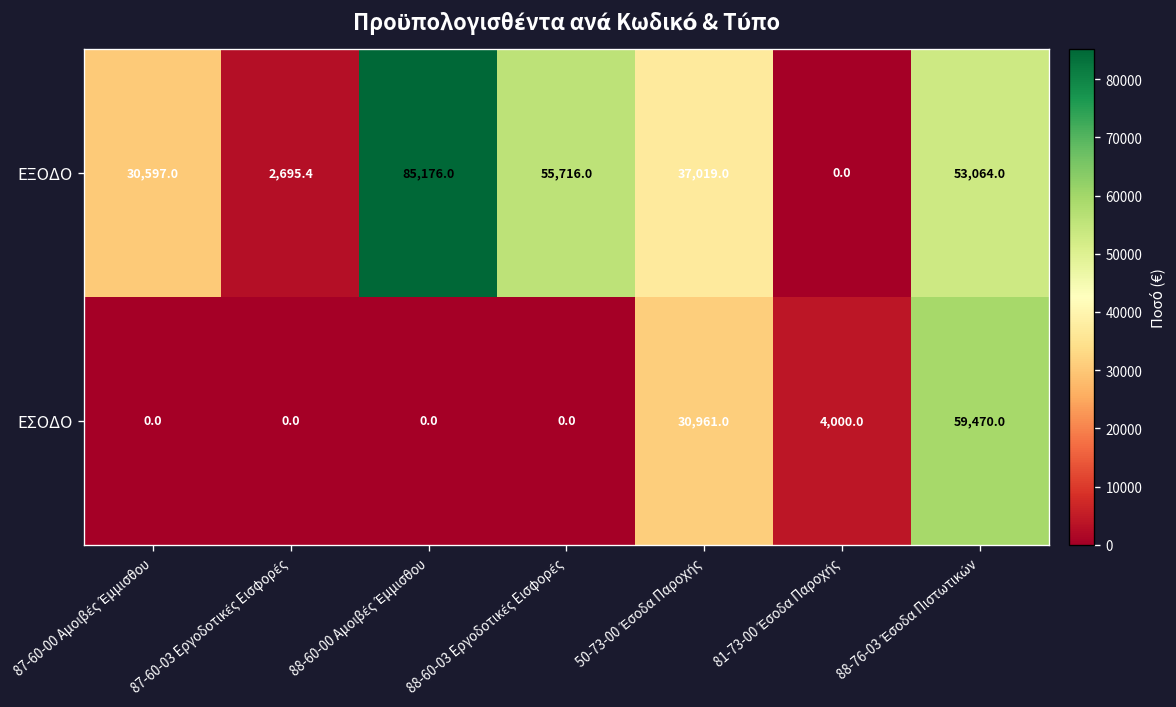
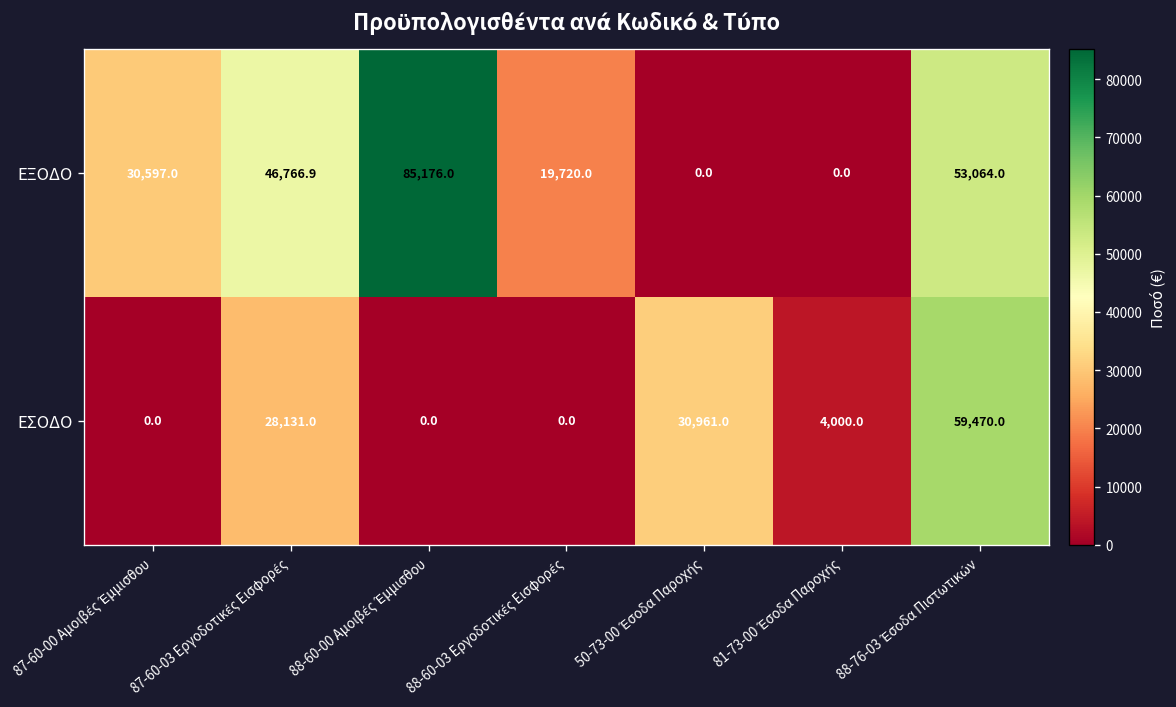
ΕΞΟΔΟ, 87-60-03 Εργοδοτικές Εισφορές: 2,695.4 -> 46,766.9
ΕΞΟΔΟ, 88-60-03 Εργοδοτικές Εισφορές: 55,716.0 -> 19,720.0
ΕΞΟΔΟ, 50-73-00 Έσοδα Παροχής: 37,019.0 -> 0.0
ΕΣΟΔΟ, 87-60-03 Εργοδοτικές Εισφορές: 0.0 -> 28,131.0
